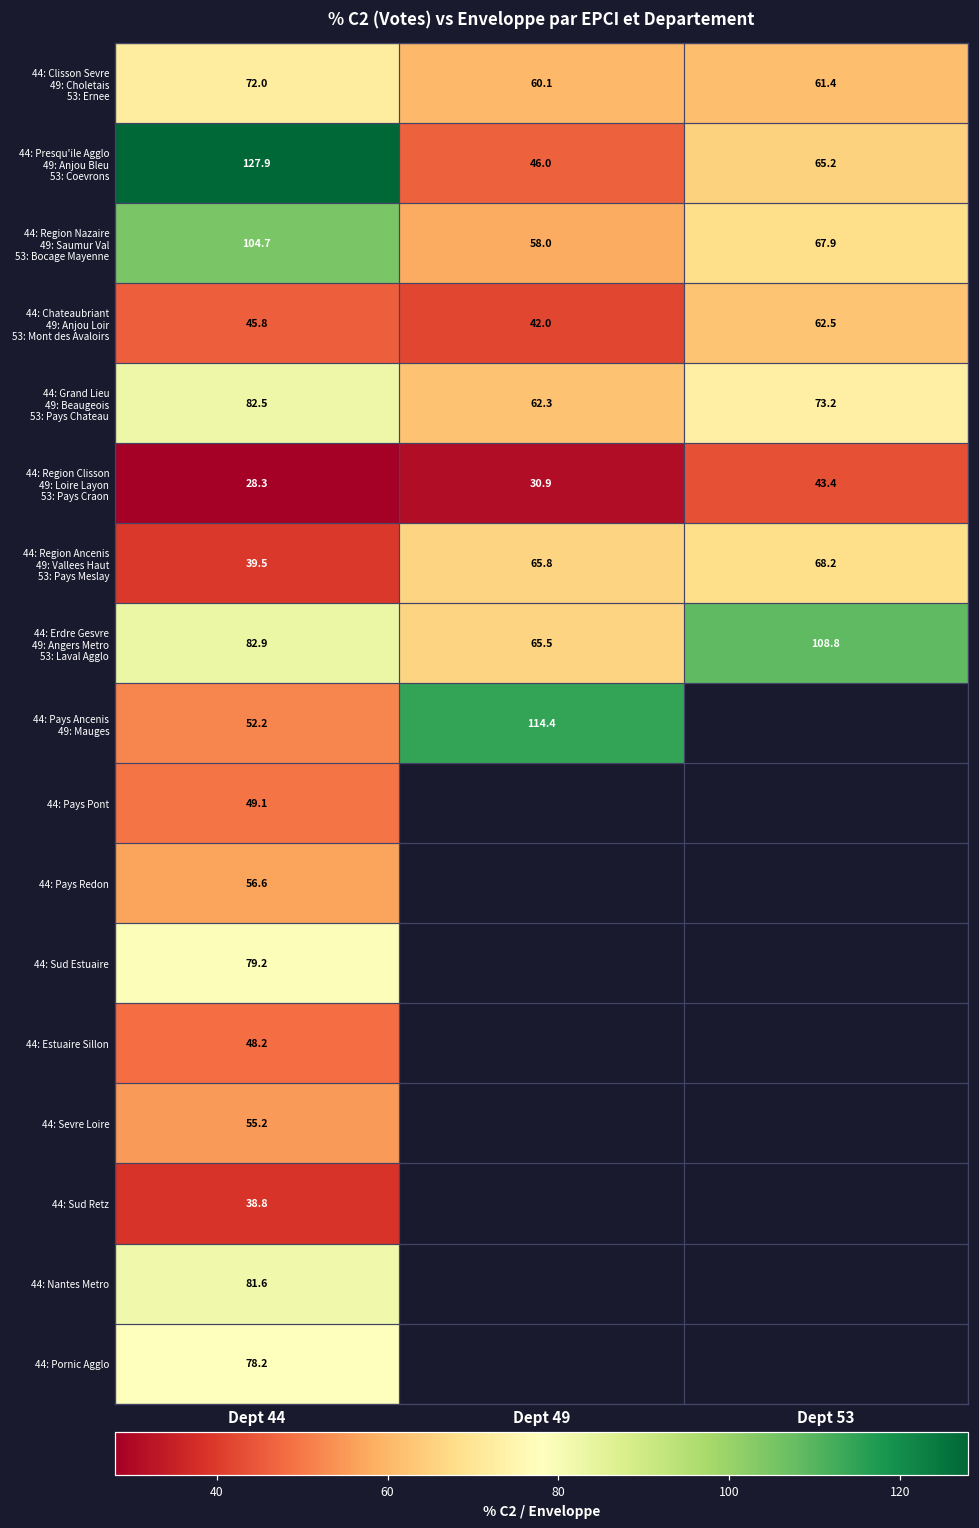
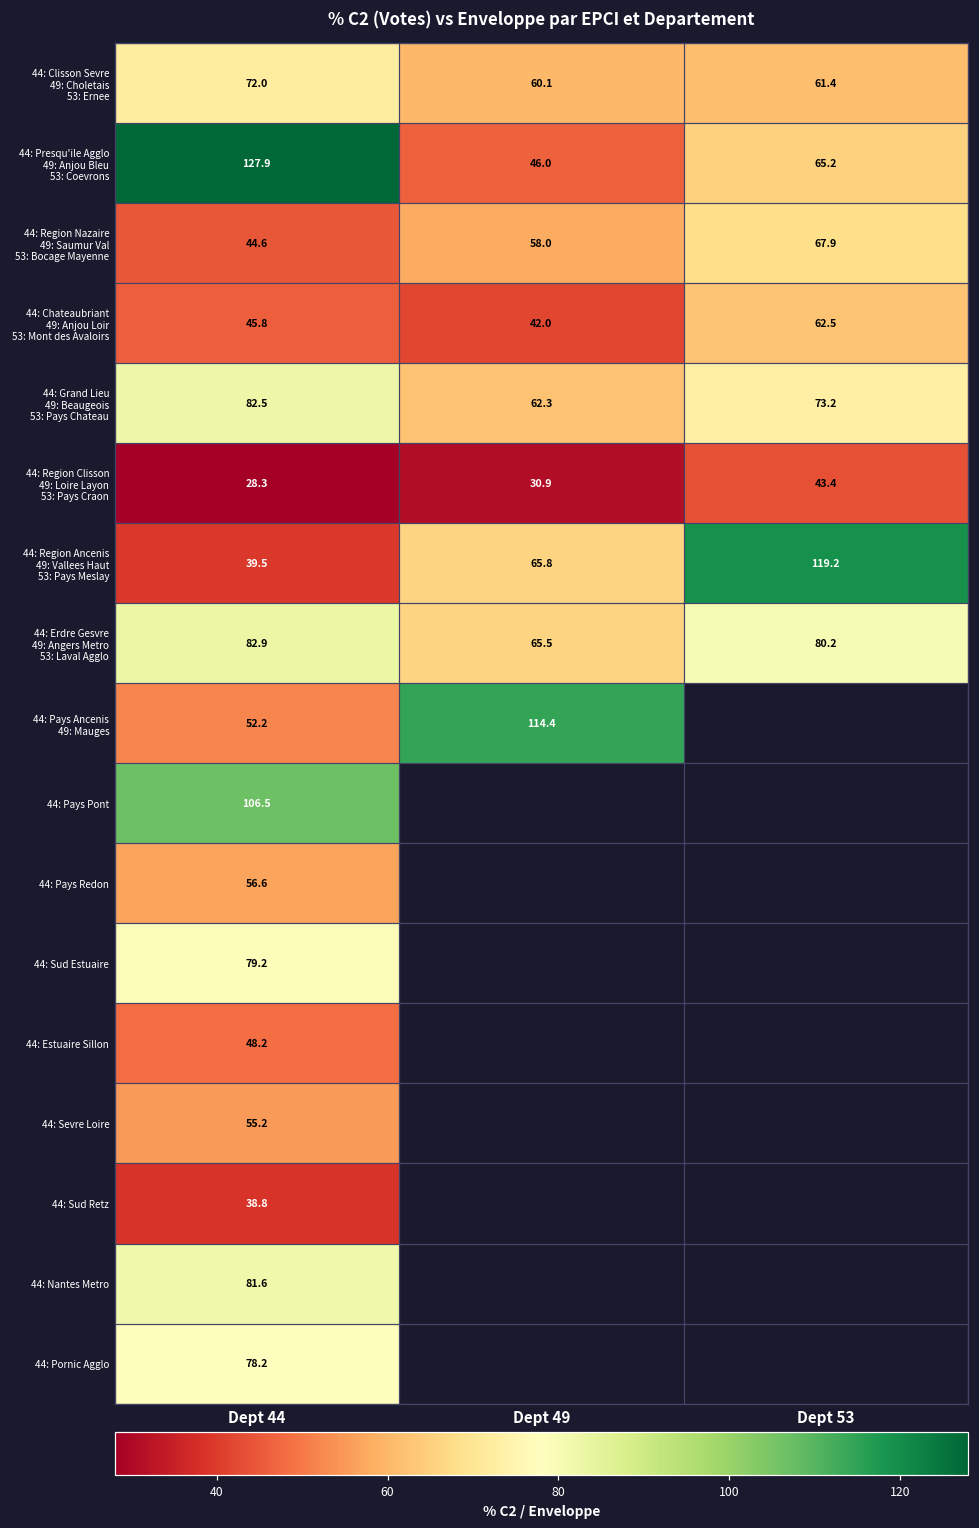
44: Region Nazaire 49: Saumur Val 53: Bocage Mayenne, Dept 44: 104.7 -> 44.6
44: Region Ancenis 49: Vallees Haut 53: Pays Meslay, Dept 53: 68.2 -> 119.2
44: Erdre Gesvre 49: Angers Metro 53: Laval Agglo, Dept 53: 108.8 -> 80.2
44: Pays Pont, Dept 44: 49.1 -> 106.5
